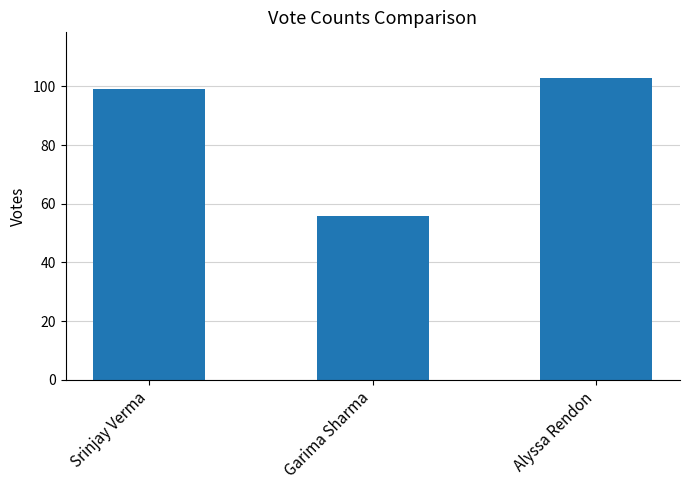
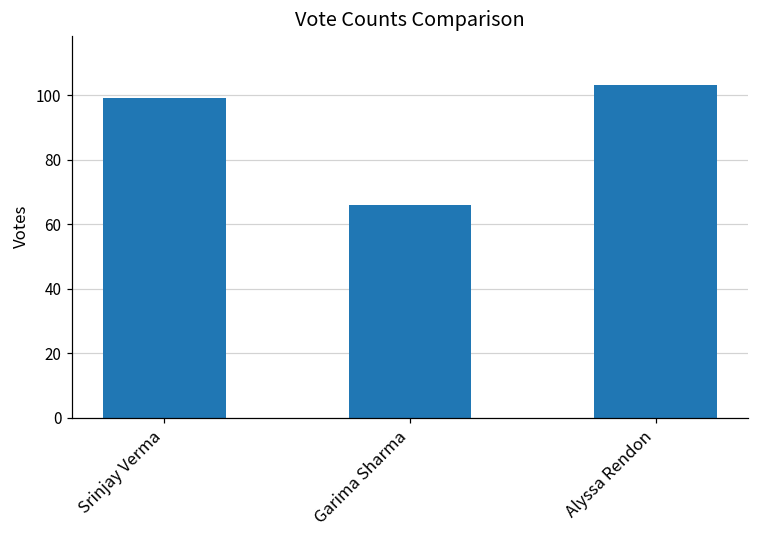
Garima Sharma: 56 -> 66
